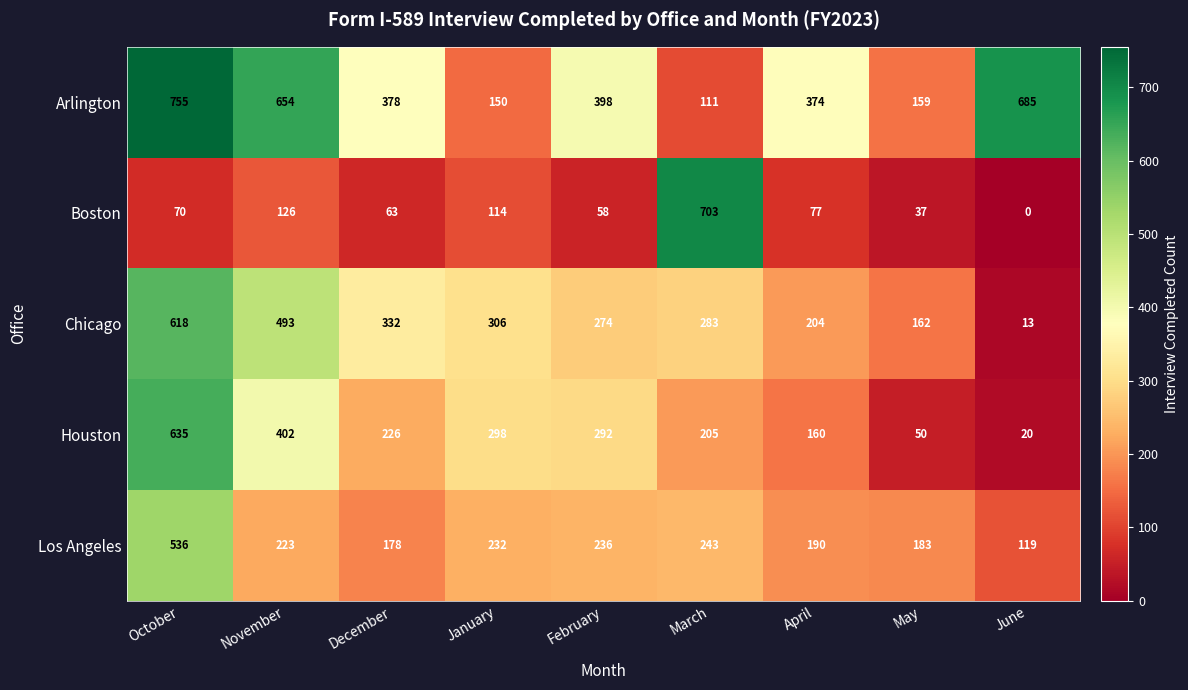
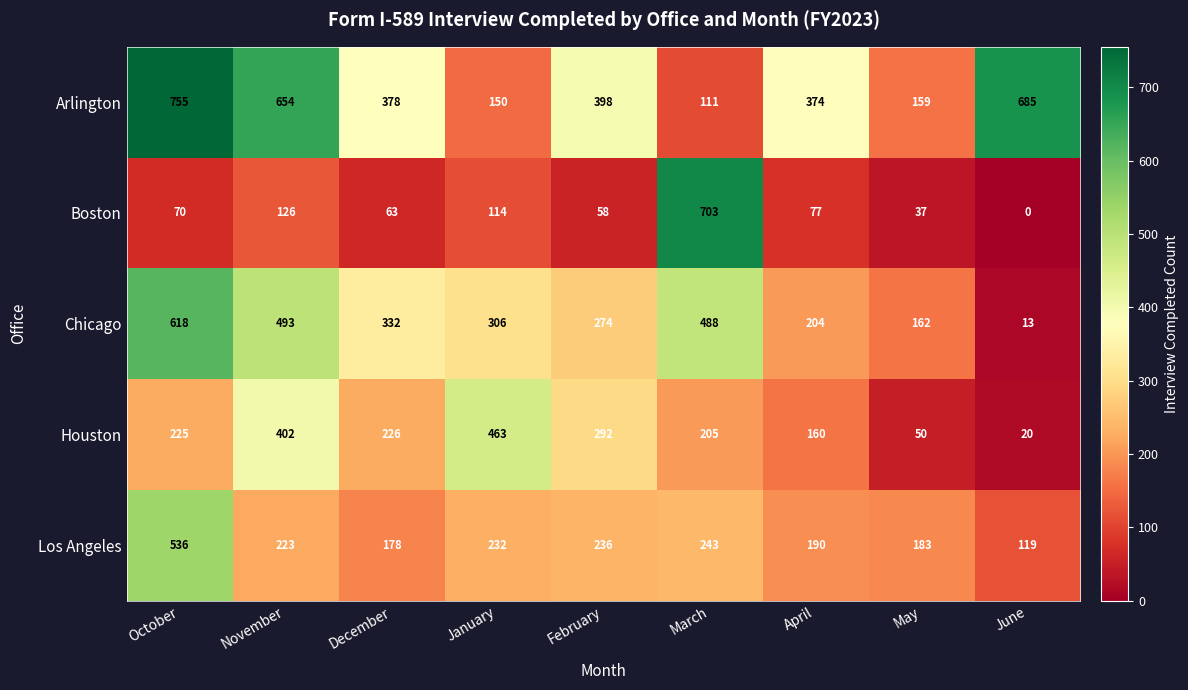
Chicago, March: 283 -> 488
Houston, October: 635 -> 225
Houston, January: 298 -> 463
